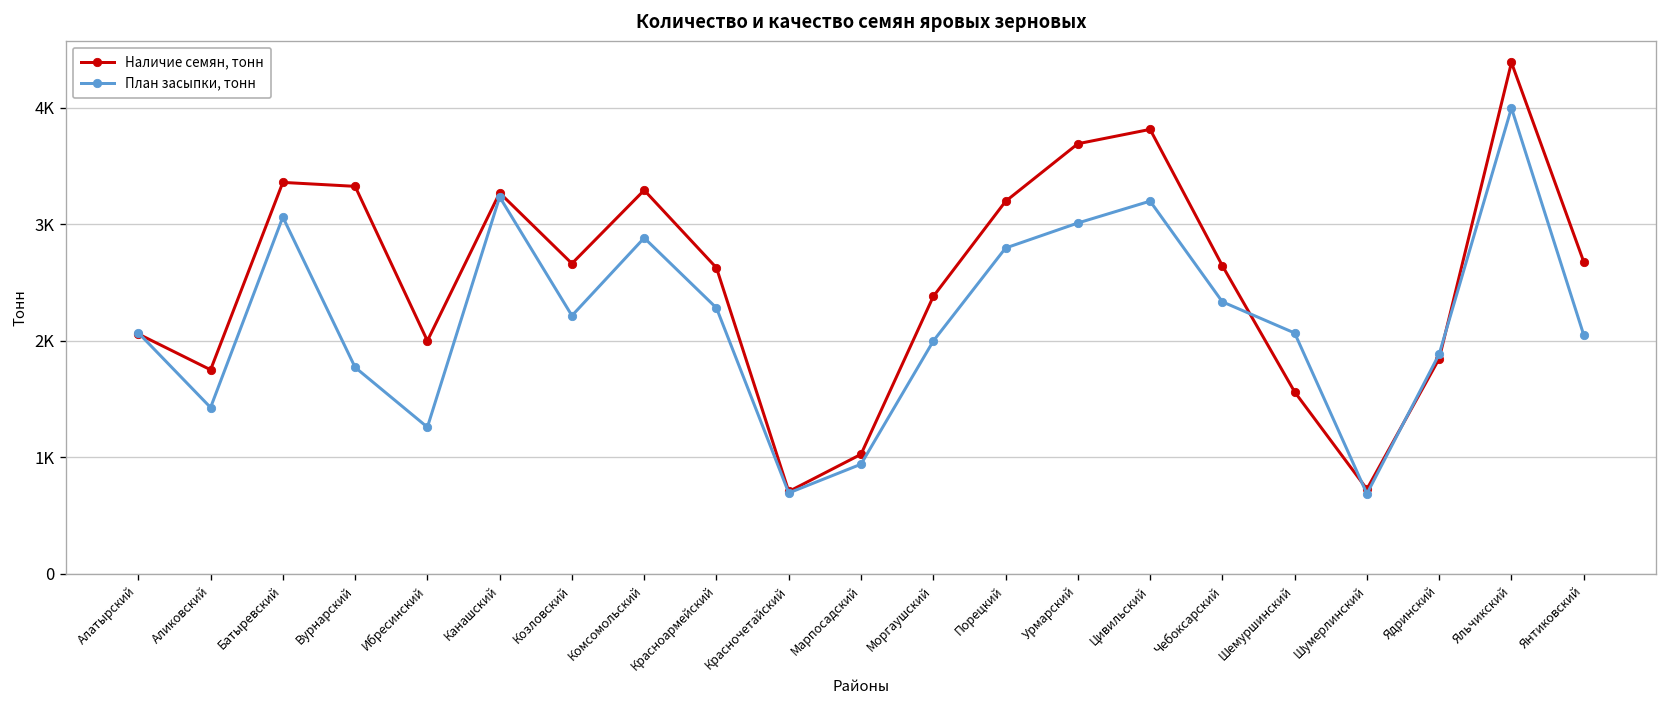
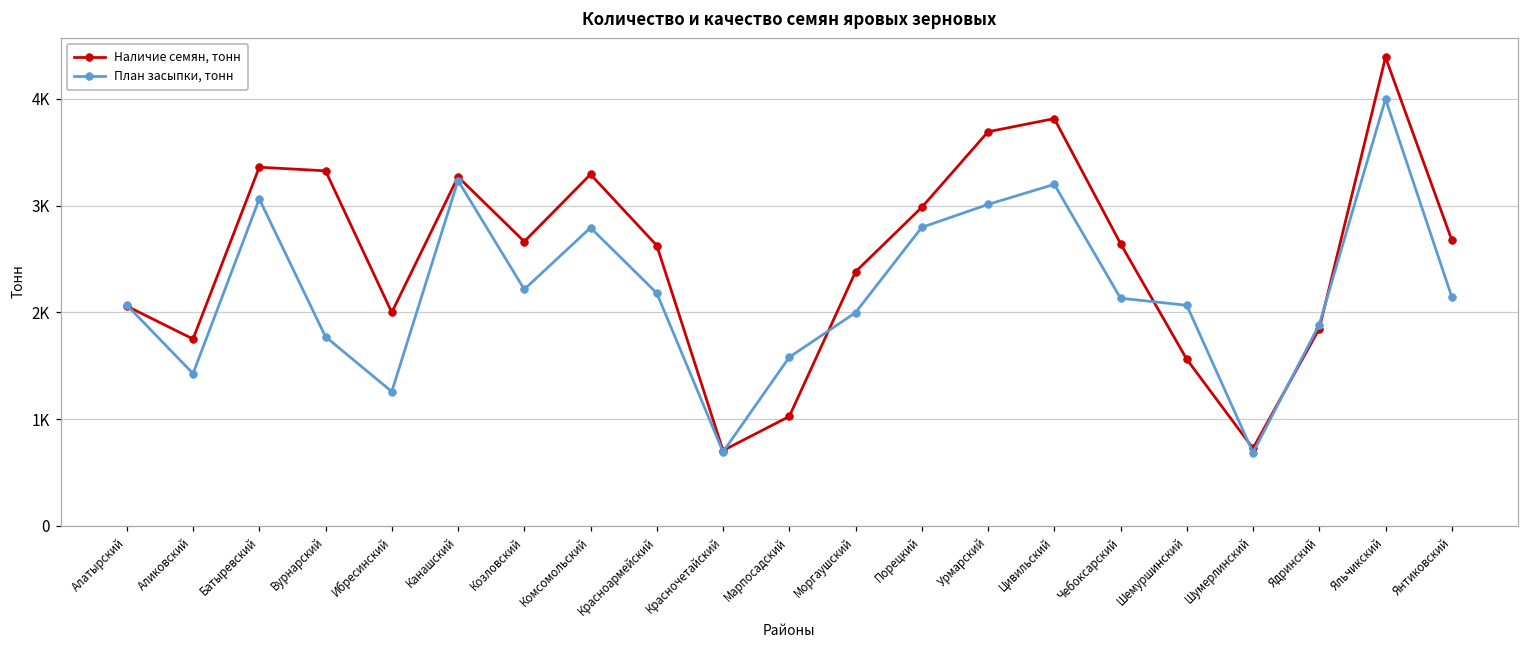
План засыпки, тонн, Комсомольский: 2900 -> 2800
План засыпки, тонн, Красноармейский: 2300 -> 2200
План засыпки, тонн, Марпосадский: 900 -> 1600
Наличие семян, тонн, Порецкий: 3200 -> 3000
План засыпки, тонн, Чебоксарский: 2300 -> 2100
План засыпки, тонн, Янтиковский: 2000 -> 2100
